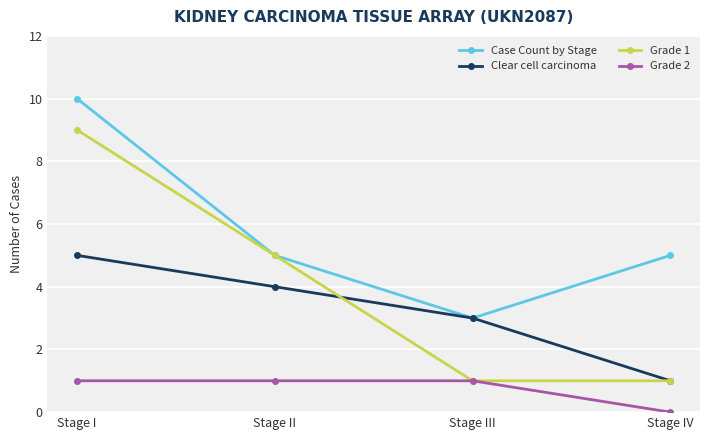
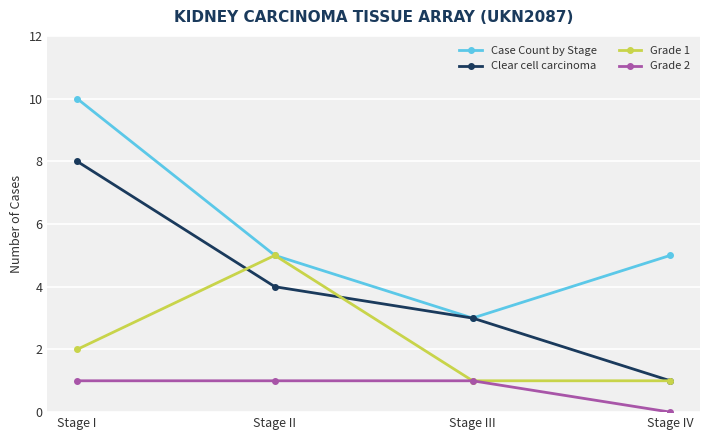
Clear cell carcinoma, Stage I: 5 -> 8
Grade 1, Stage I: 9 -> 2
